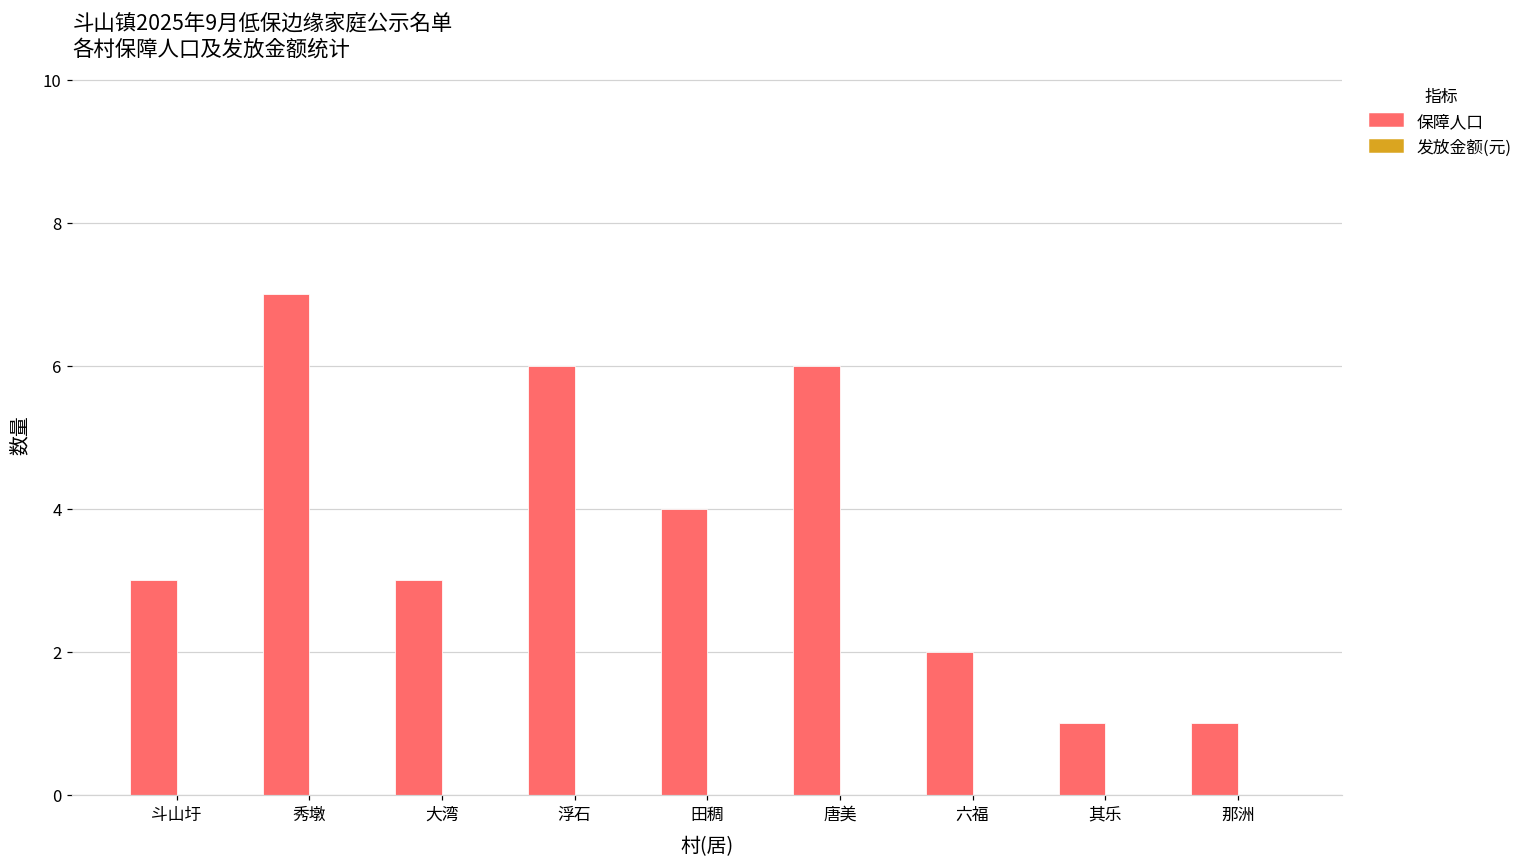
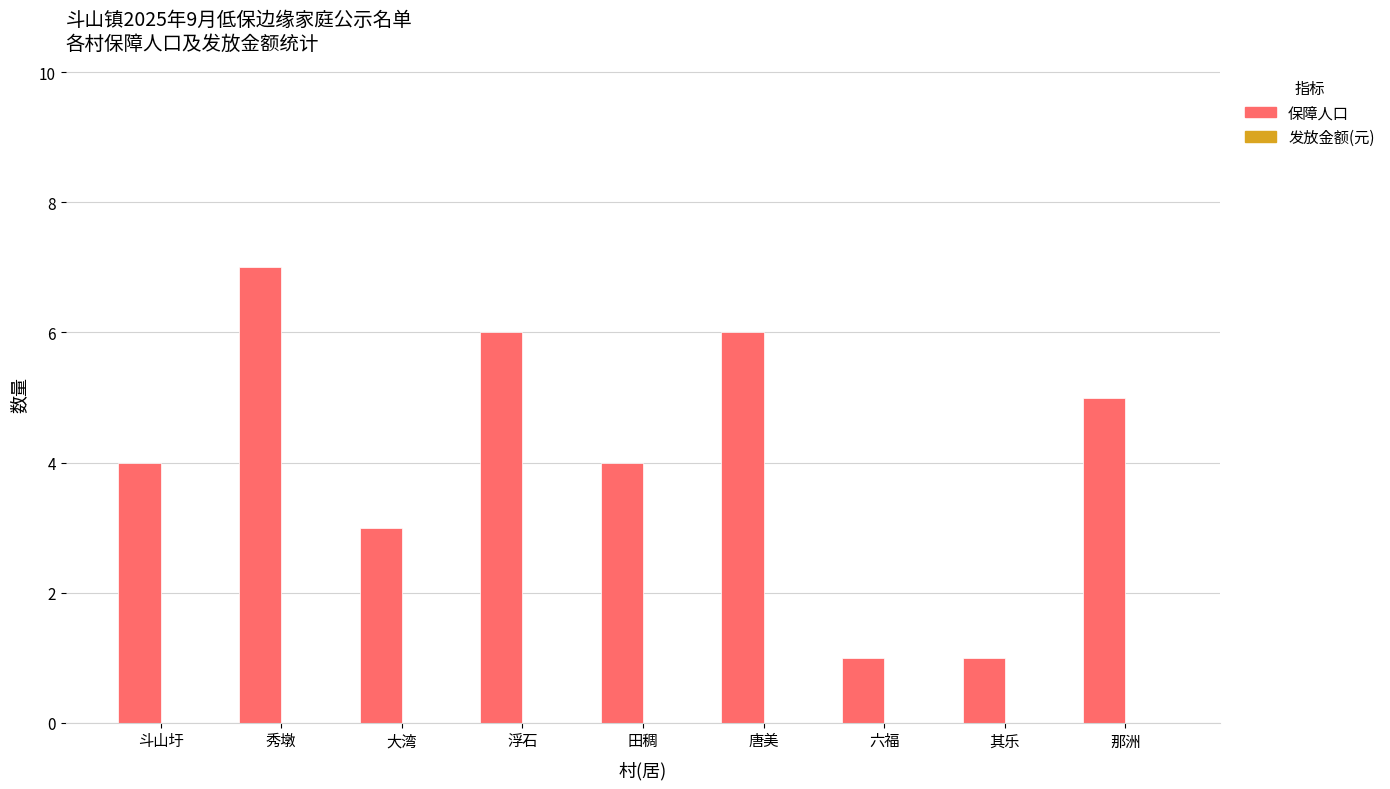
保障人口, 斗山圩: 3 -> 4
保障人口, 六福: 2 -> 1
保障人口, 那洲: 1 -> 5
